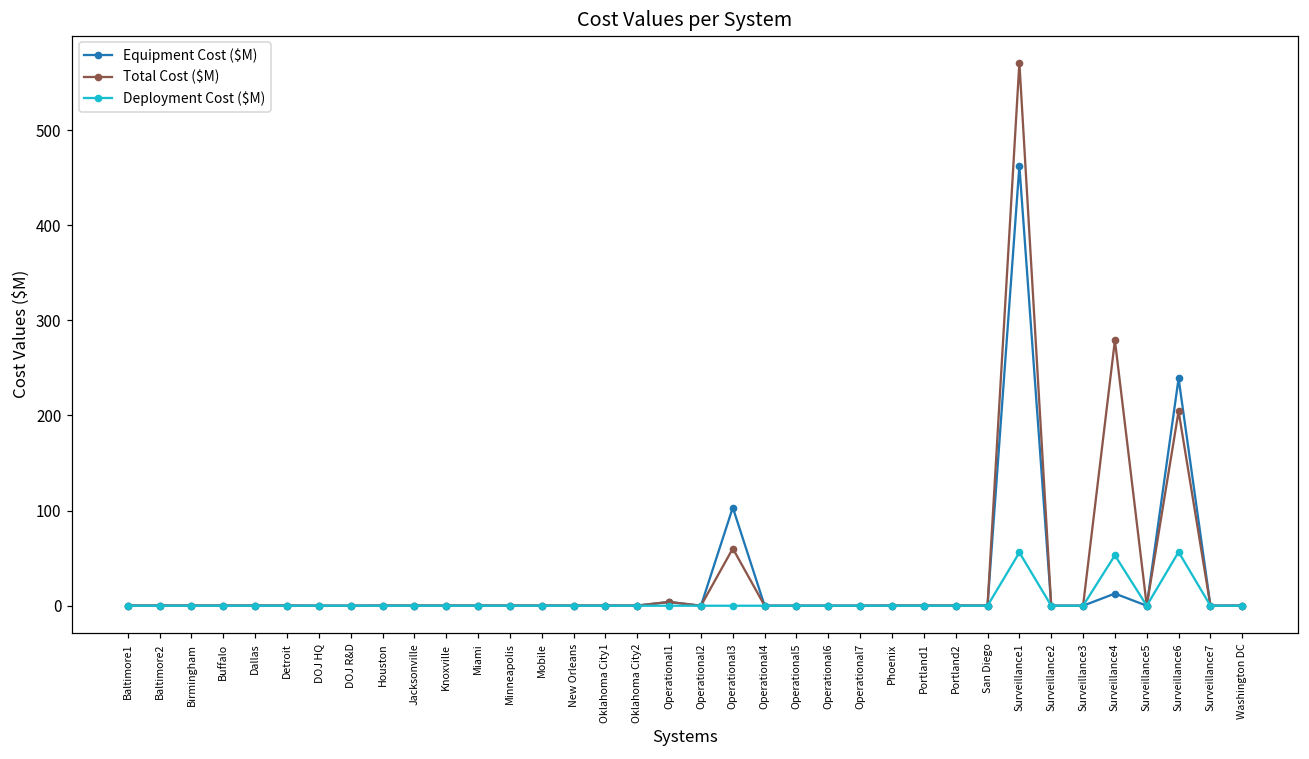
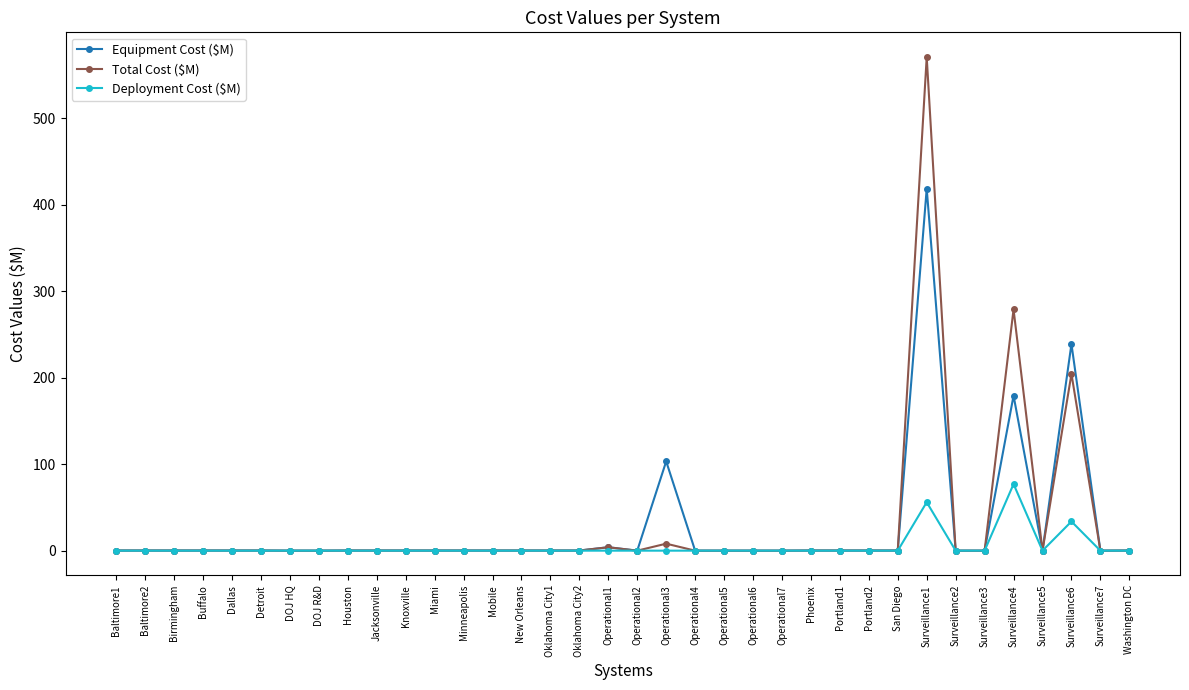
Total Cost ($M), Operational3: 60 -> 10
Equipment Cost ($M), Surveillance1: 460 -> 420
Equipment Cost ($M), Surveillance4: 10 -> 180
Deployment Cost ($M), Surveillance4: 50 -> 80
Deployment Cost ($M), Surveillance6: 60 -> 30
